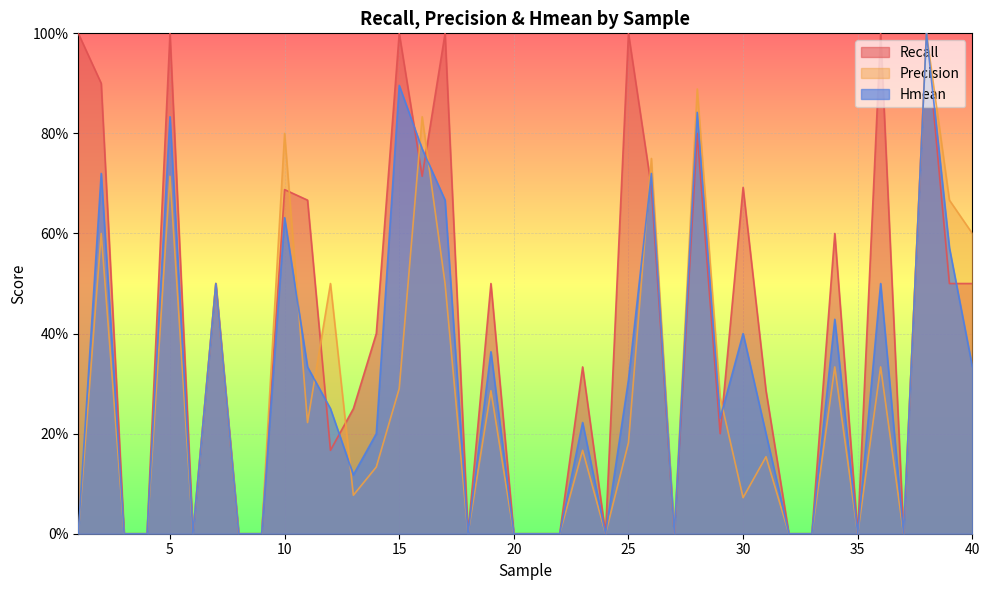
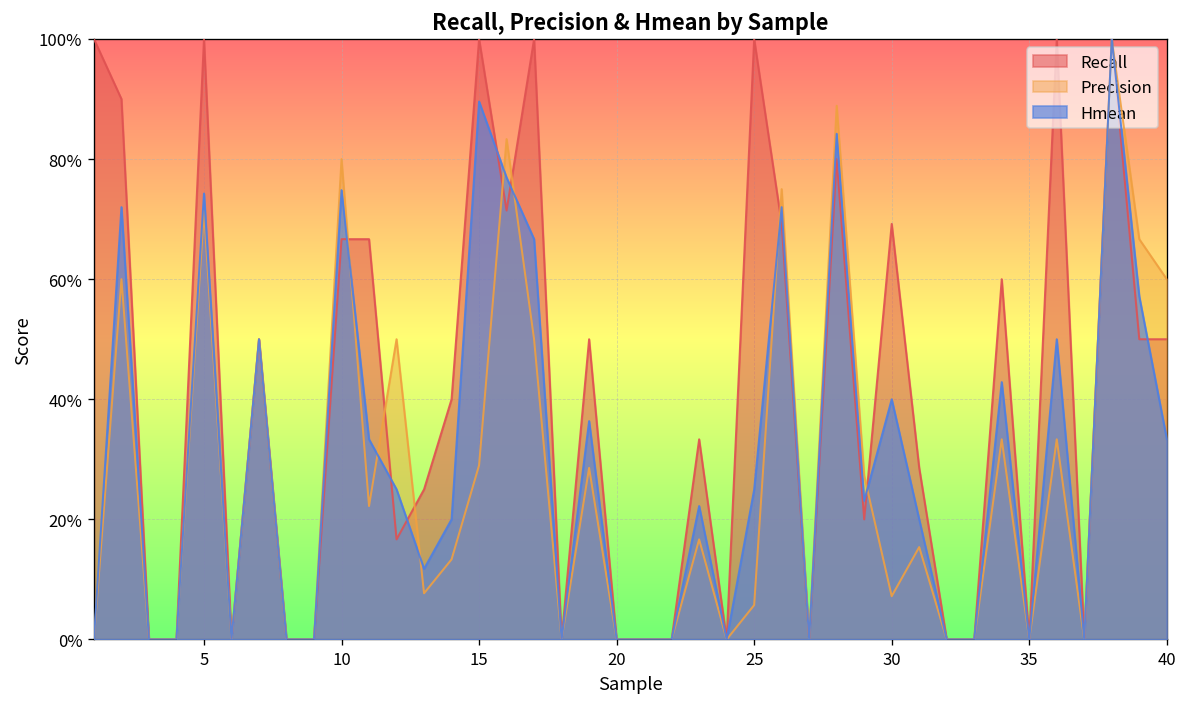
Hmean, 5: 83% -> 74%
Recall, 10: 69% -> 67%
Hmean, 10: 63% -> 75%
Precision, 25: 18% -> 6%
Hmean, 25: 31% -> 25%
